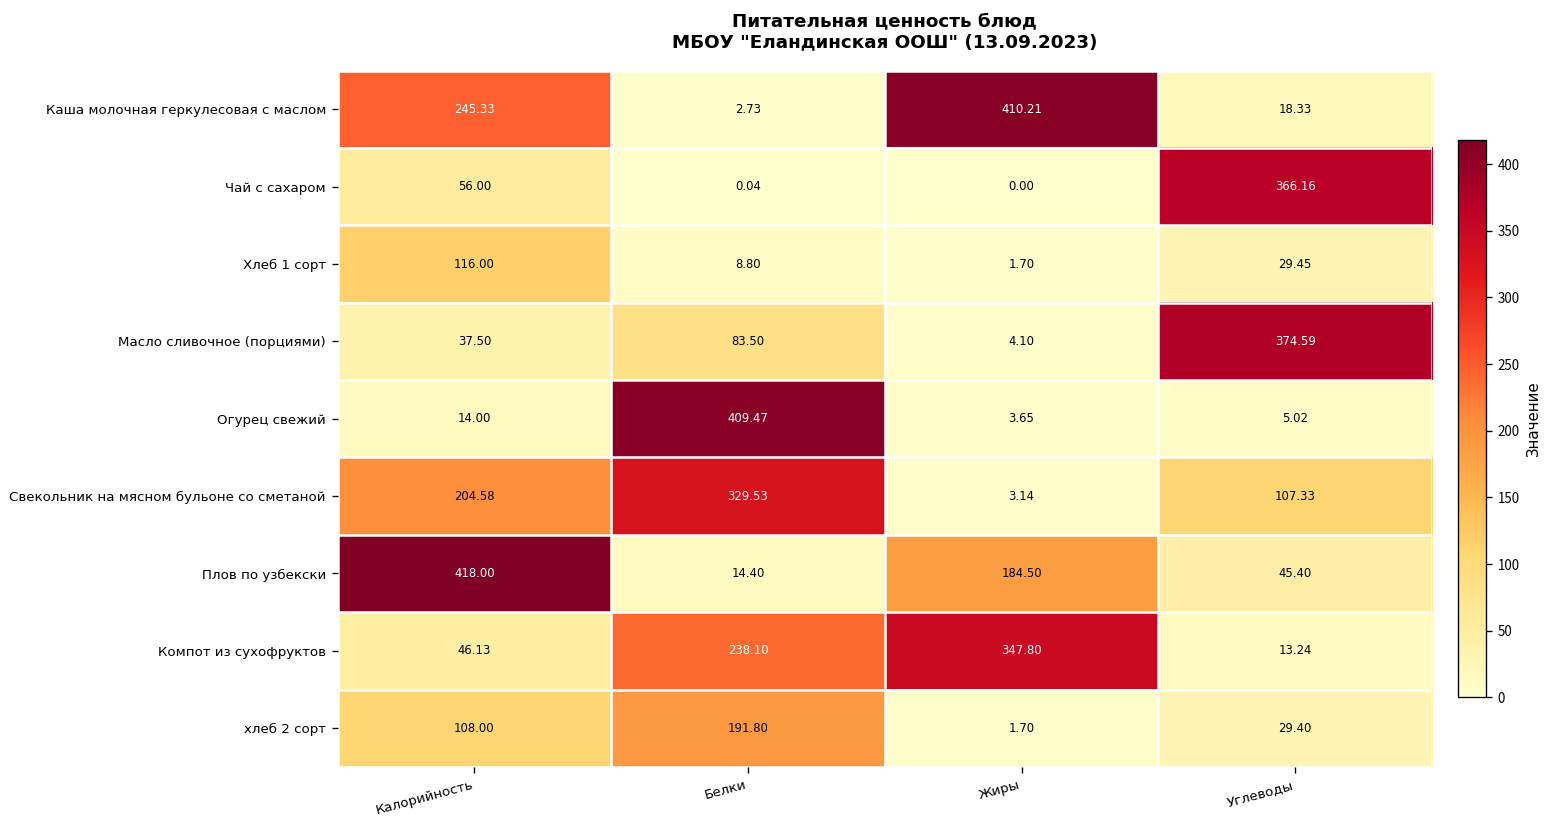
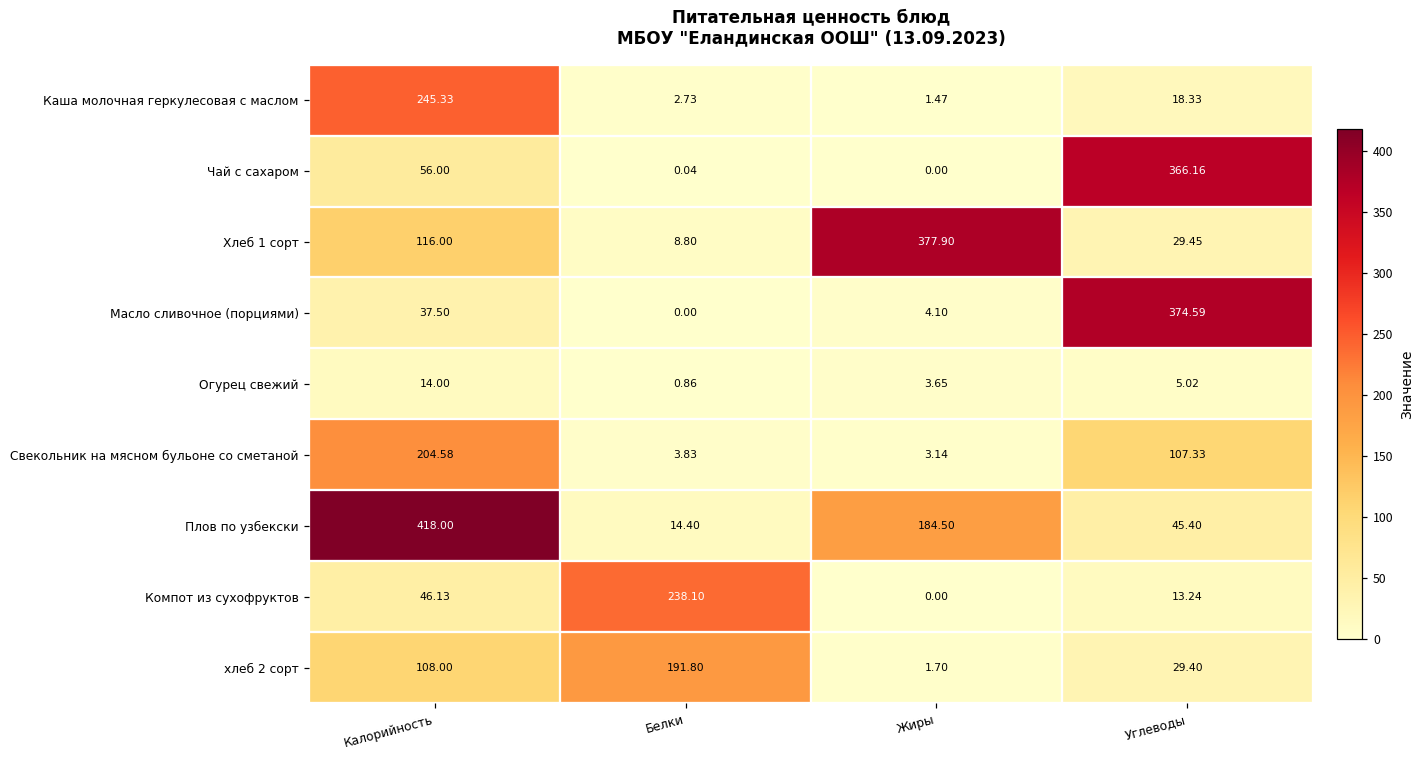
Каша молочная геркулесовая с маслом, Жиры: 410.21 -> 1.47
Хлеб 1 сорт, Жиры: 1.70 -> 377.90
Масло сливочное (порциями), Белки: 83.50 -> 0.00
Огурец свежий, Белки: 409.47 -> 0.86
Свекольник на мясном бульоне со сметаной, Белки: 329.53 -> 3.83
Компот из сухофруктов, Жиры: 347.80 -> 0.00
